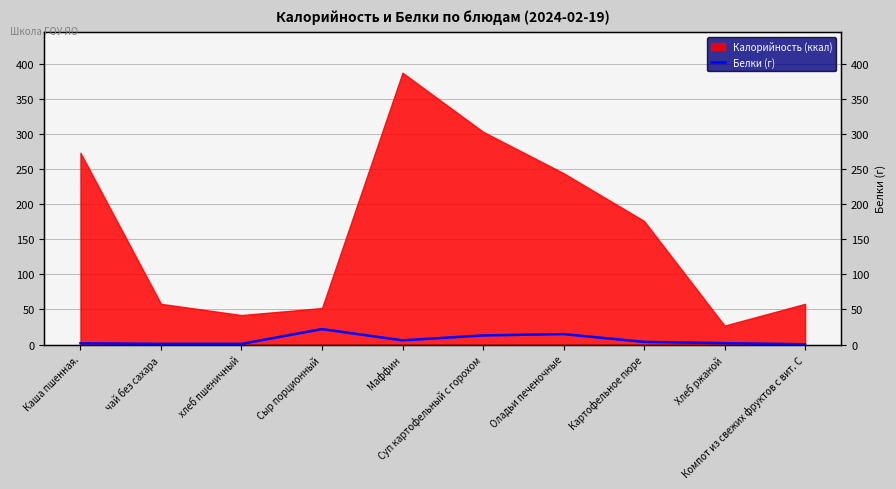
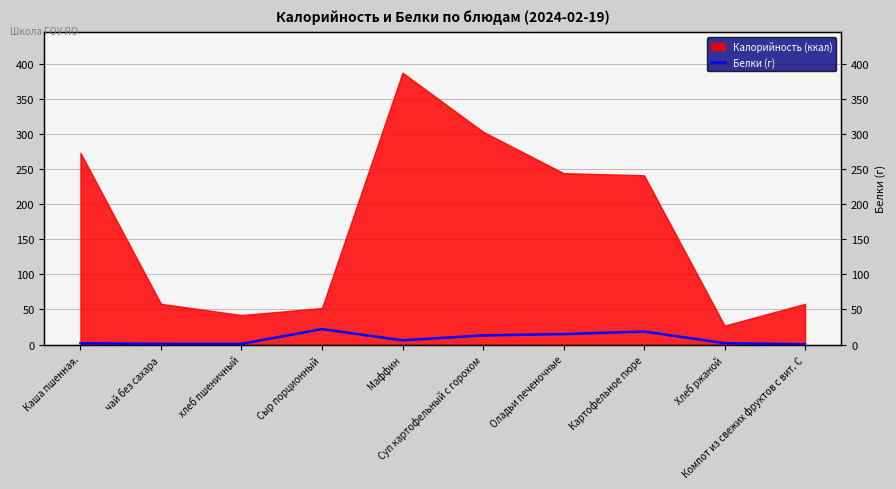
Белки (г), Картофельное пюре: 0 -> 20
Калорийность (ккал), Картофельное пюре: 180 -> 240
